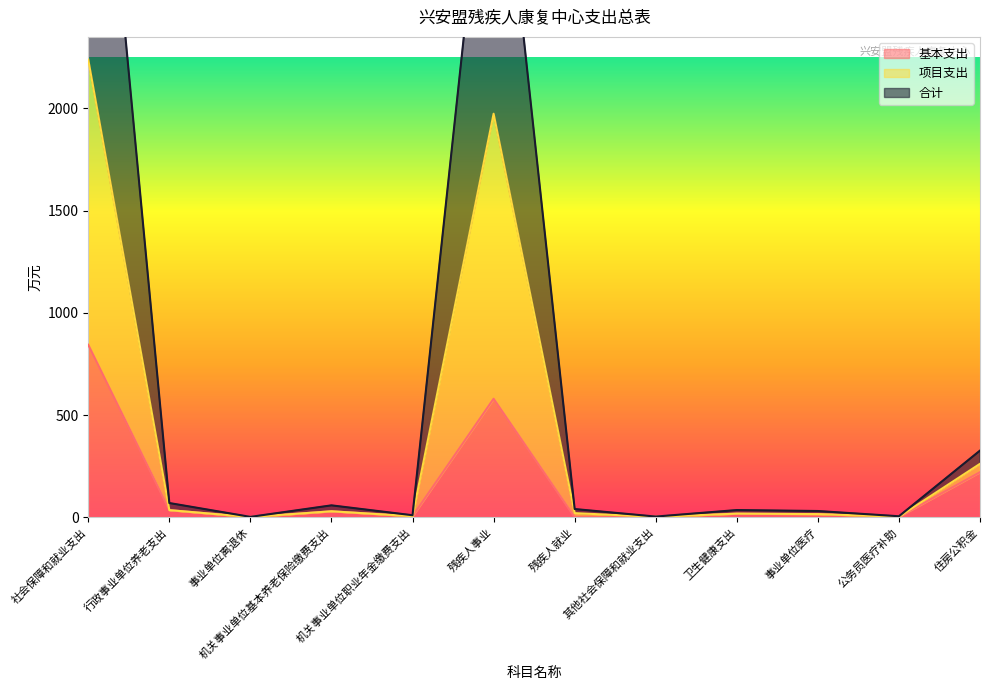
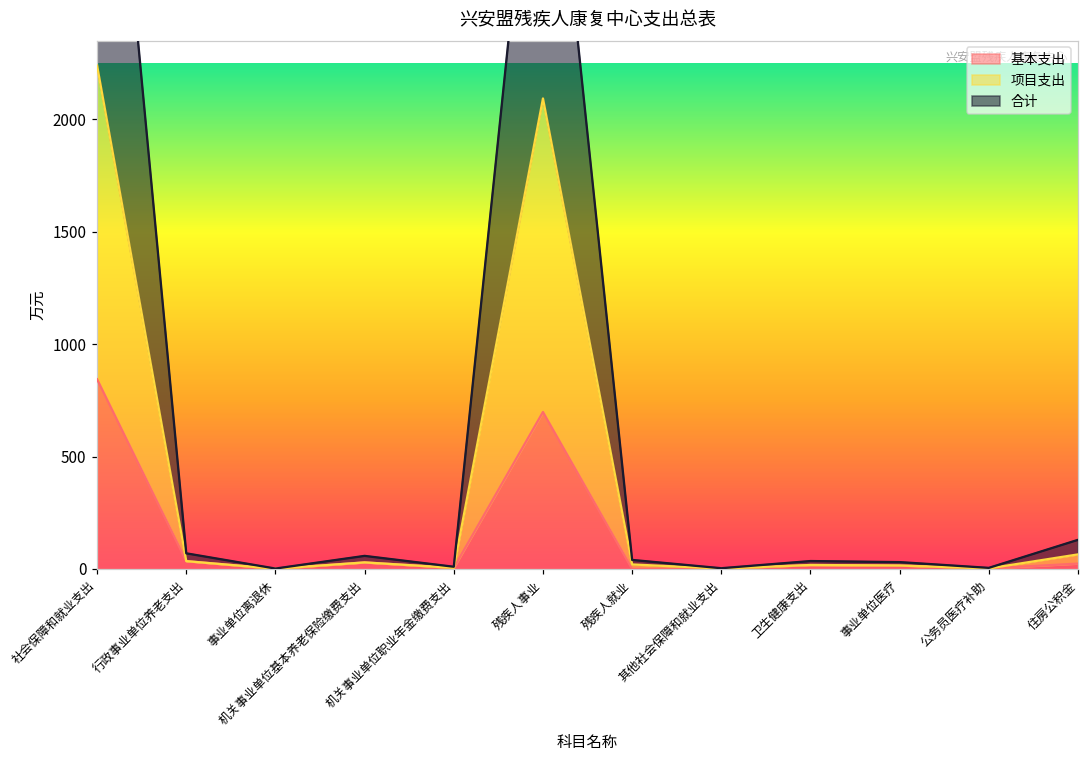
基本支出, 残疾人事业: 580 -> 700
基本支出, 住房公积金: 220 -> 20
